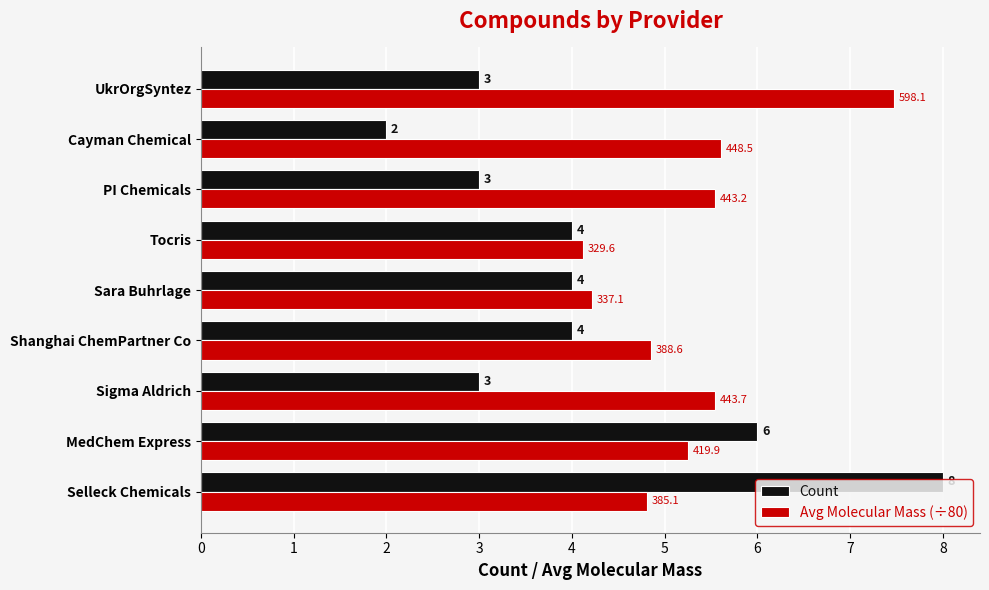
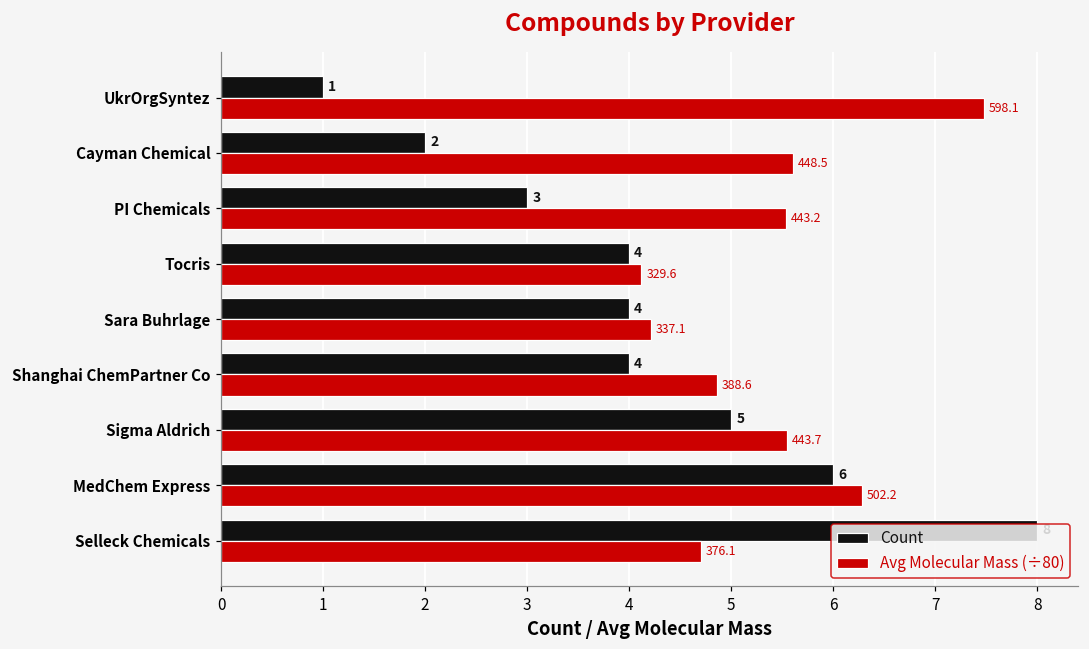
Count, UkrOrgSyntez: 3 -> 1
Count, Sigma Aldrich: 3 -> 5
Avg Molecular Mass (÷80), MedChem Express: 419.9 -> 502.2
Avg Molecular Mass (÷80), Selleck Chemicals: 385.1 -> 376.1
